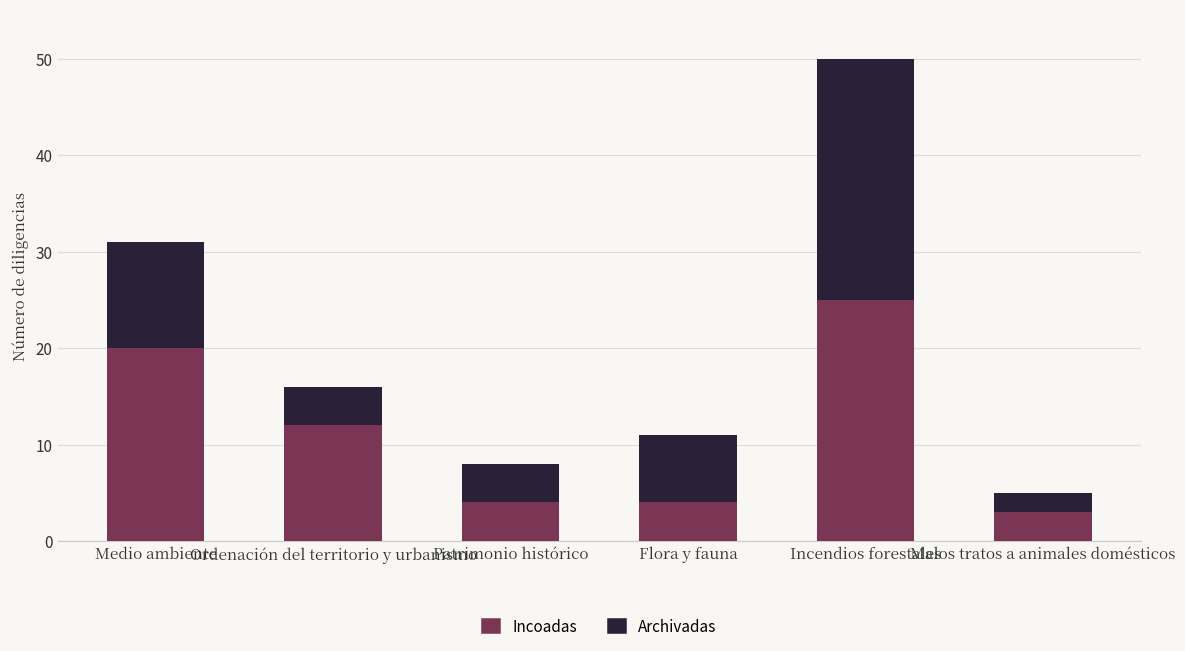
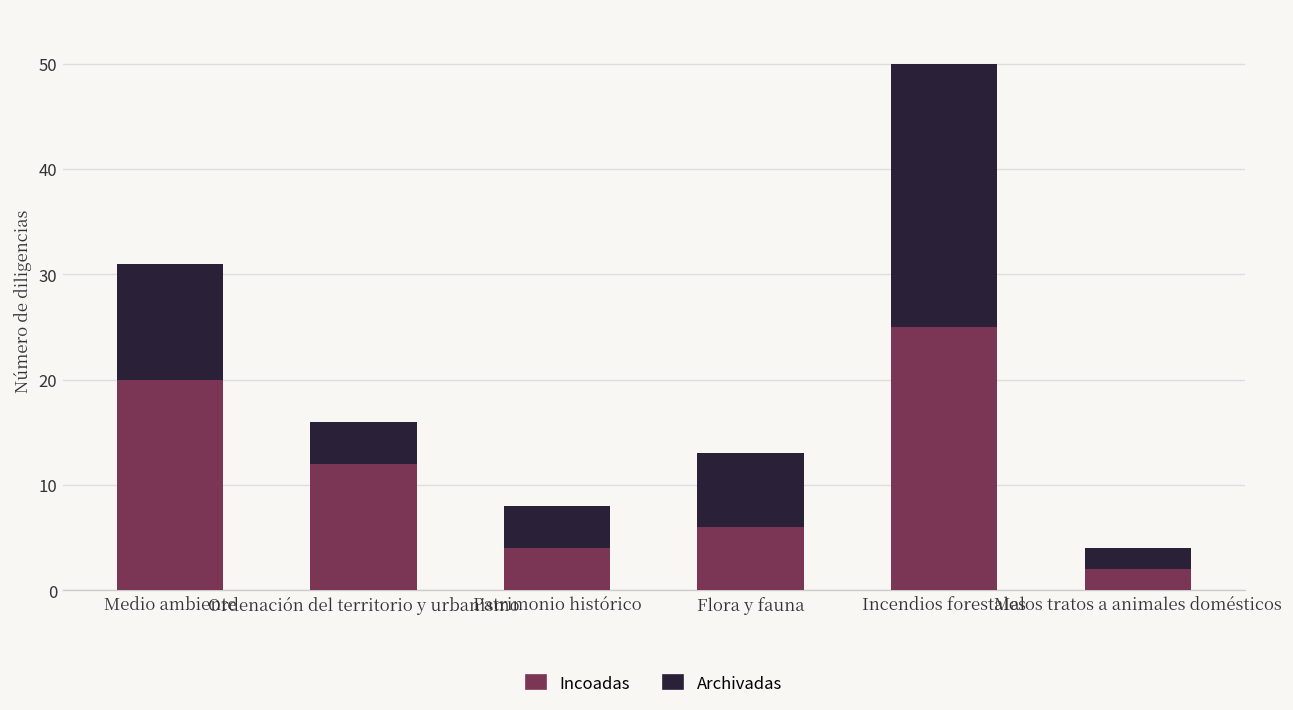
Incoadas, Flora y fauna: 4 -> 6
Incoadas, Malos tratos a animales domésticos: 3 -> 2
